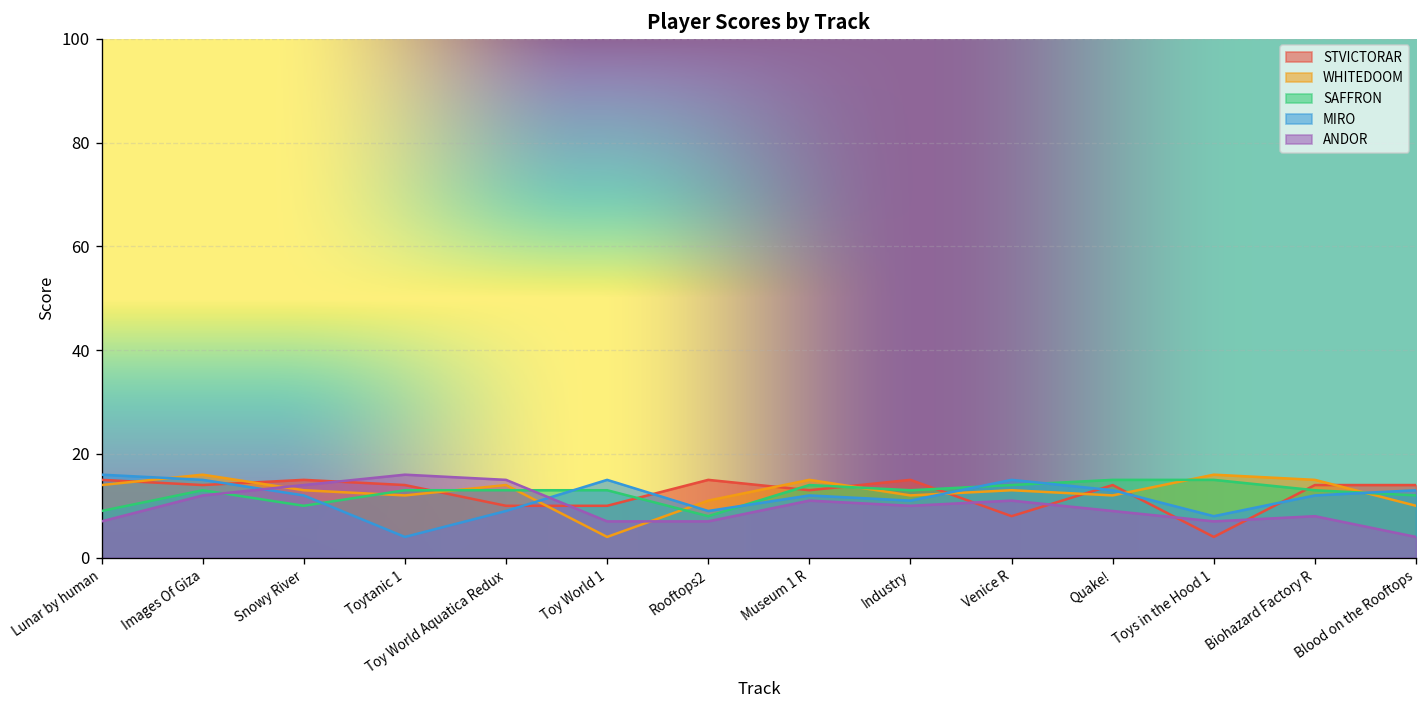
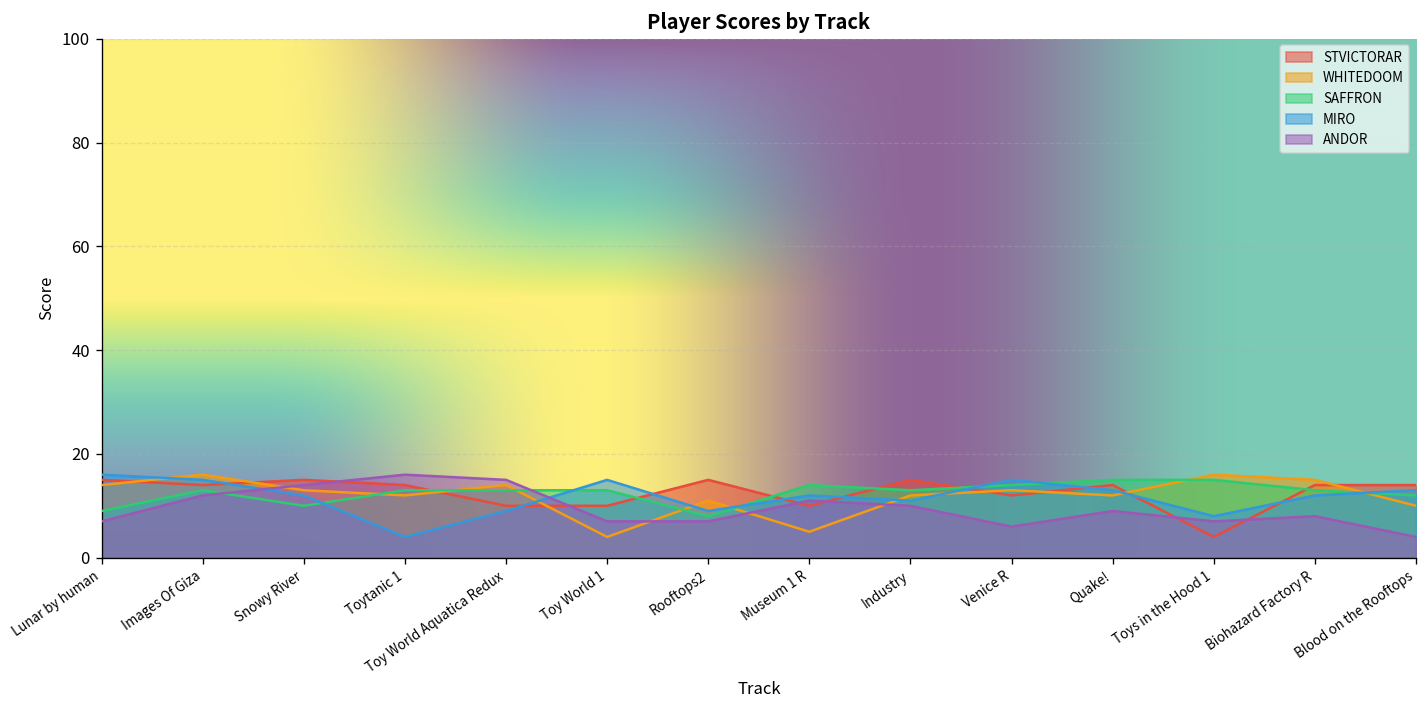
STVICTORAR, Museum 1 R: 13 -> 10
WHITEDOOM, Museum 1 R: 15 -> 5
STVICTORAR, Venice R: 8 -> 12
ANDOR, Venice R: 11 -> 6
